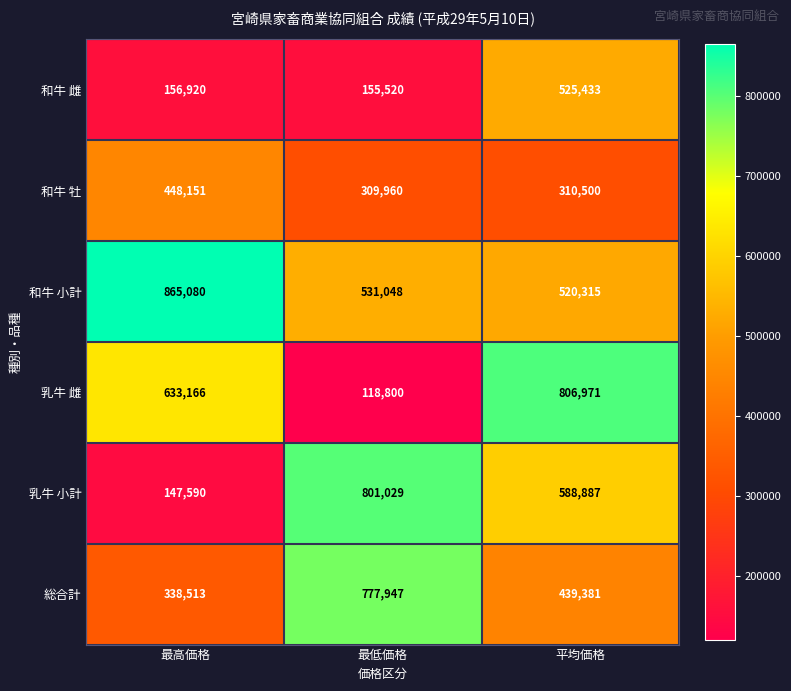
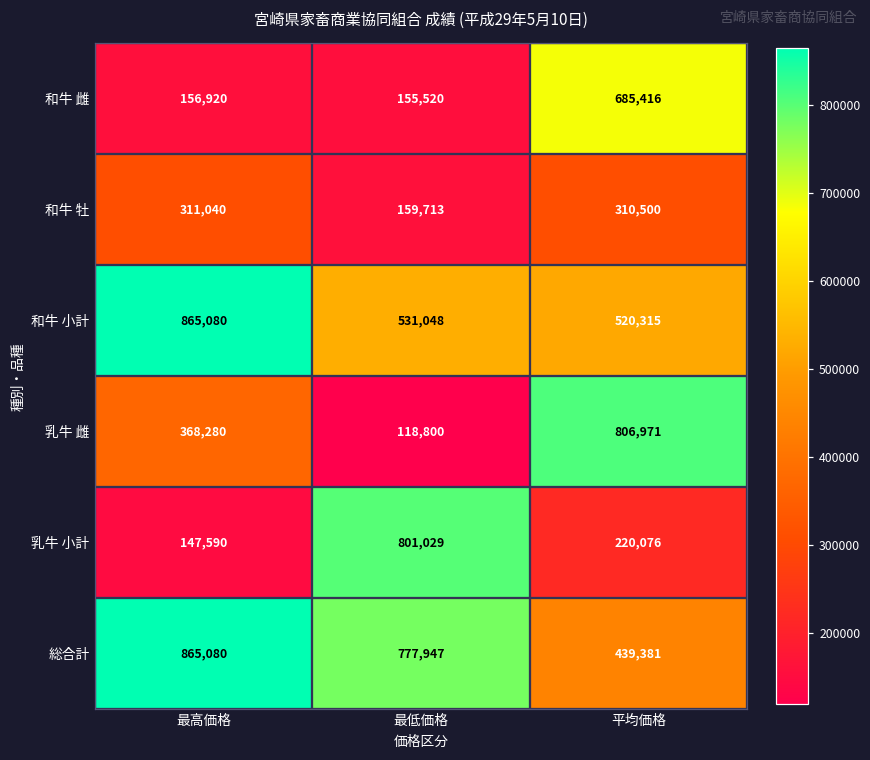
和牛 雌, 平均価格: 525,433 -> 685,416
和牛 牡, 最高価格: 448,151 -> 311,040
和牛 牡, 最低価格: 309,960 -> 159,713
乳牛 雌, 最高価格: 633,166 -> 368,280
乳牛 小計, 平均価格: 588,887 -> 220,076
総合計, 最高価格: 338,513 -> 865,080
